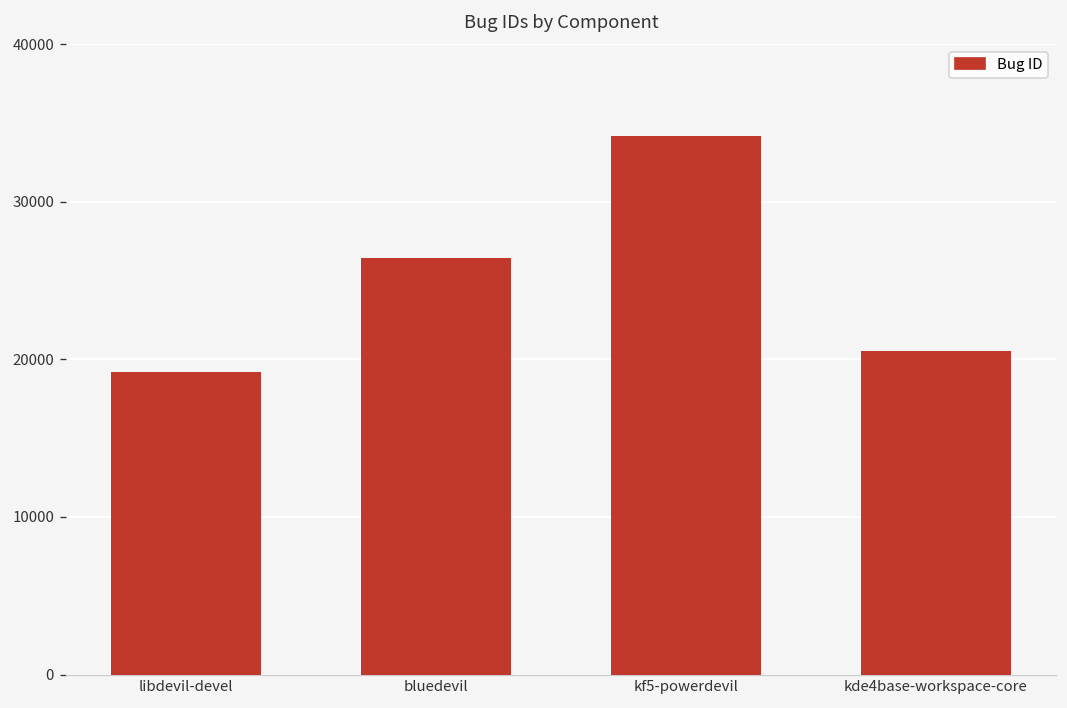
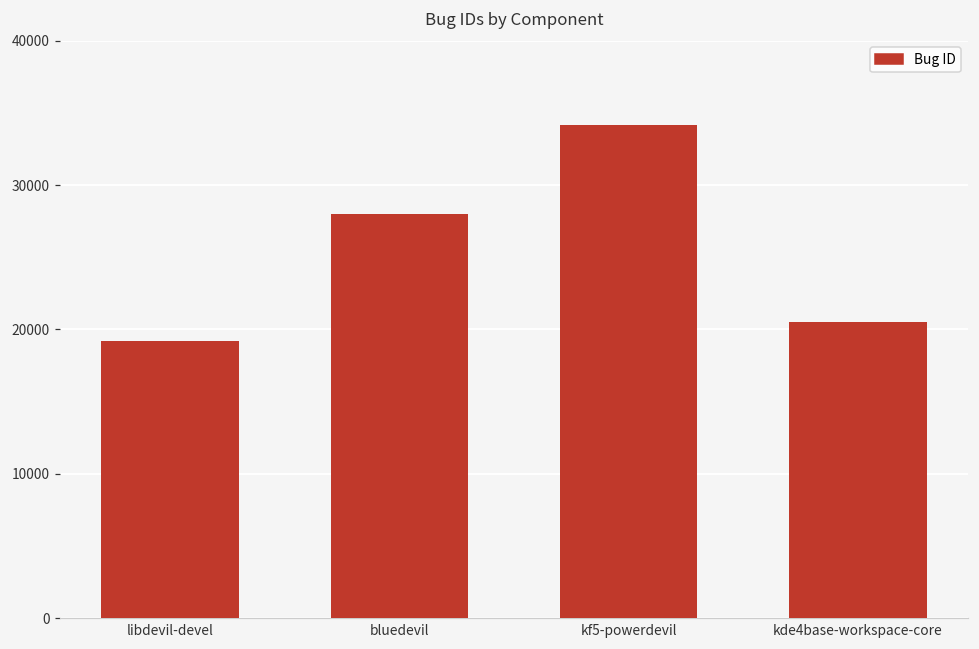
bluedevil: 26500 -> 28000
